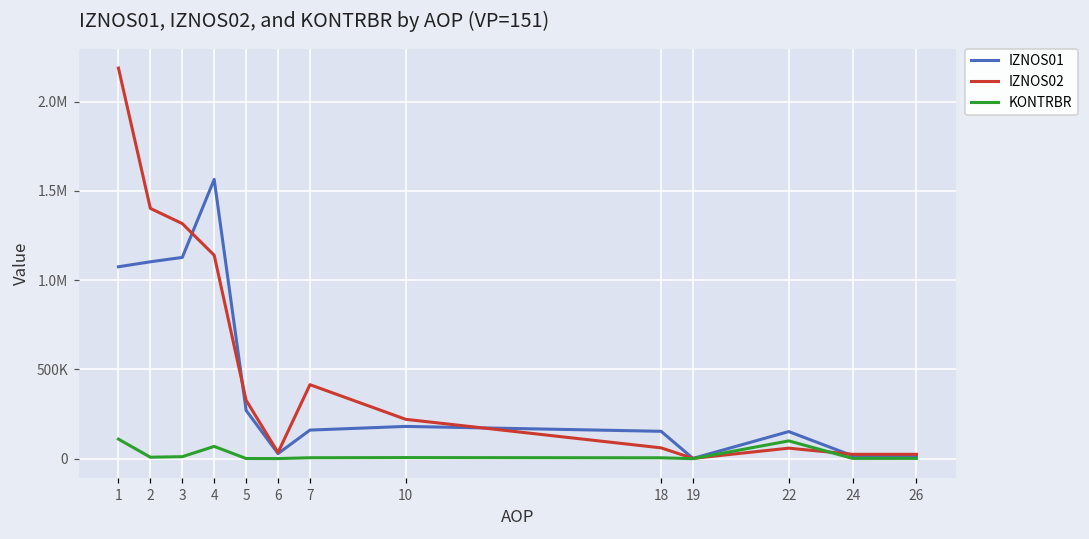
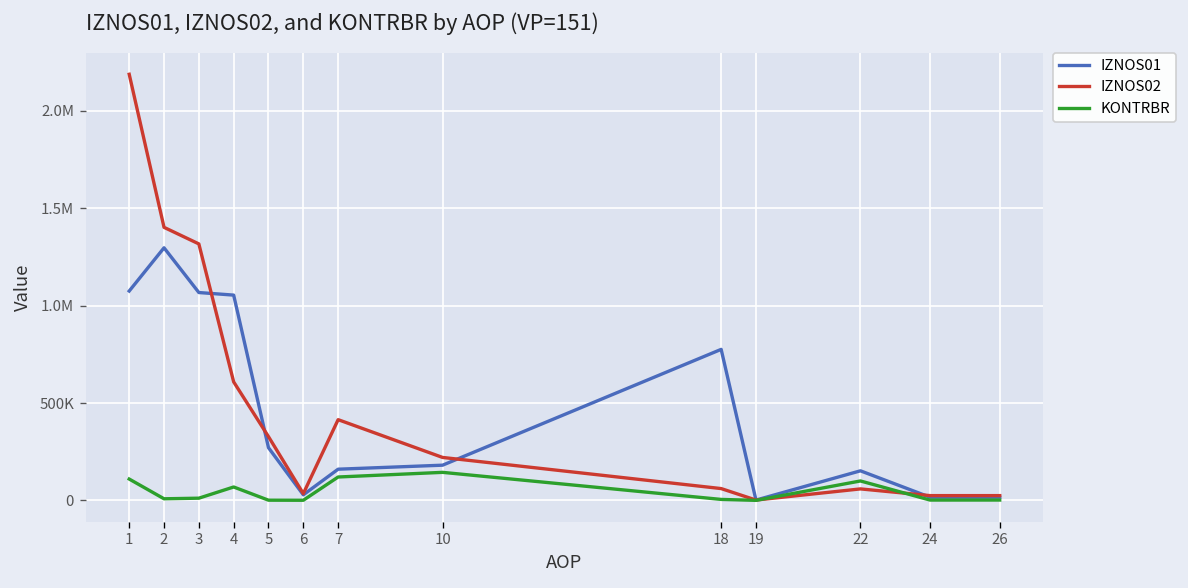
IZNOS01, 2: 1100000 -> 1300000
IZNOS01, 3: 1130000 -> 1070000
IZNOS01, 4: 1560000 -> 1050000
IZNOS02, 4: 1140000 -> 610000
KONTRBR, 7: 10000 -> 120000
KONTRBR, 10: 10000 -> 140000
IZNOS01, 18: 150000 -> 780000
